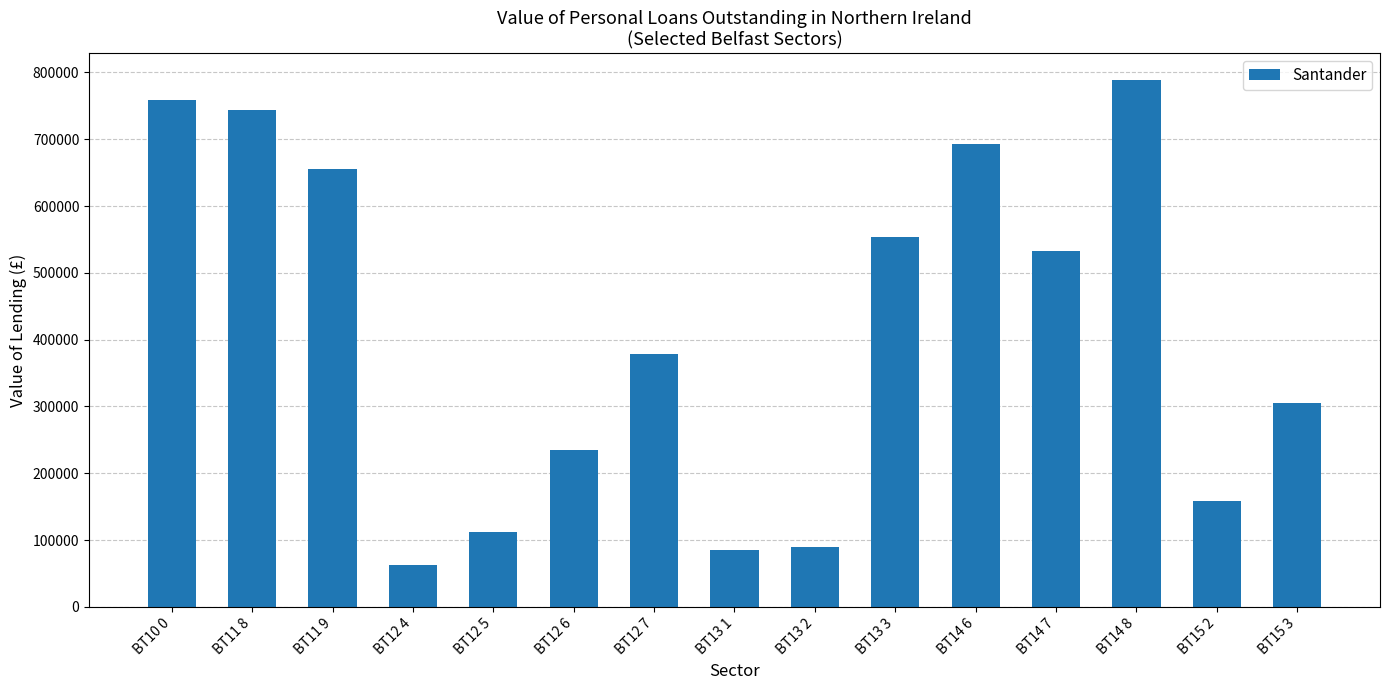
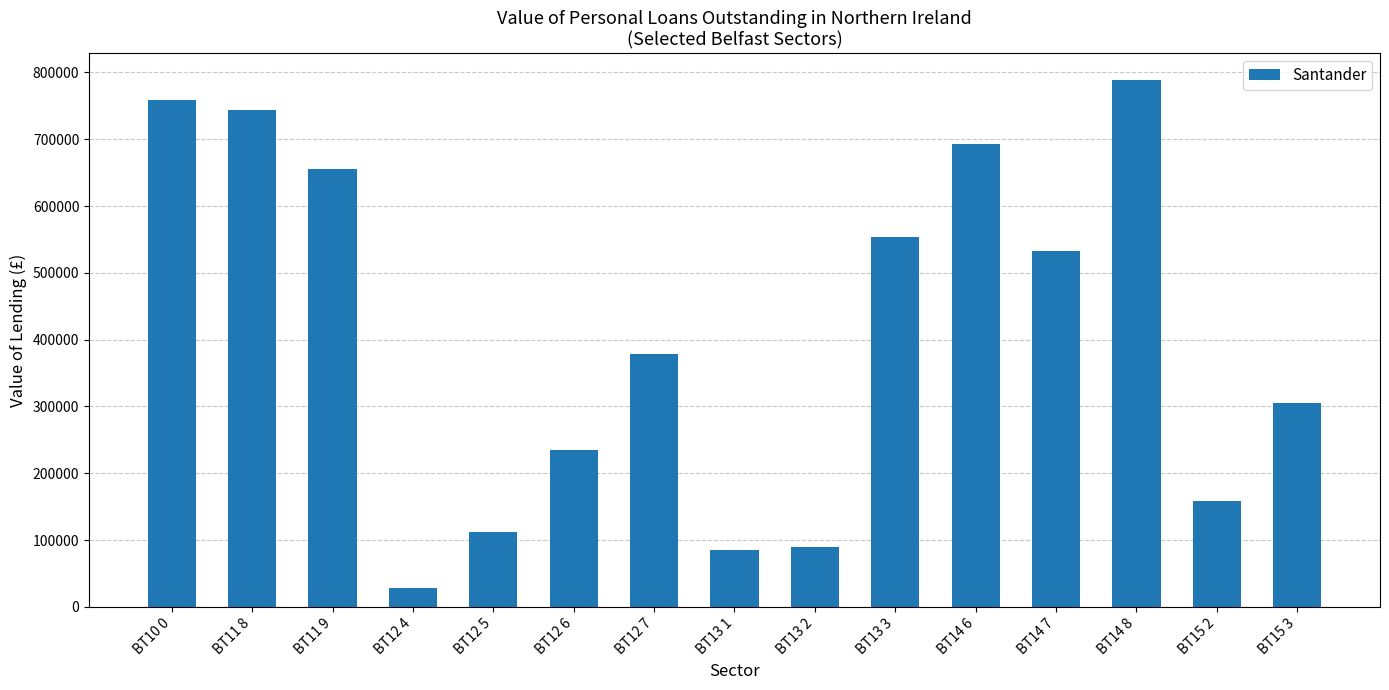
BT12 4: 60000 -> 30000
